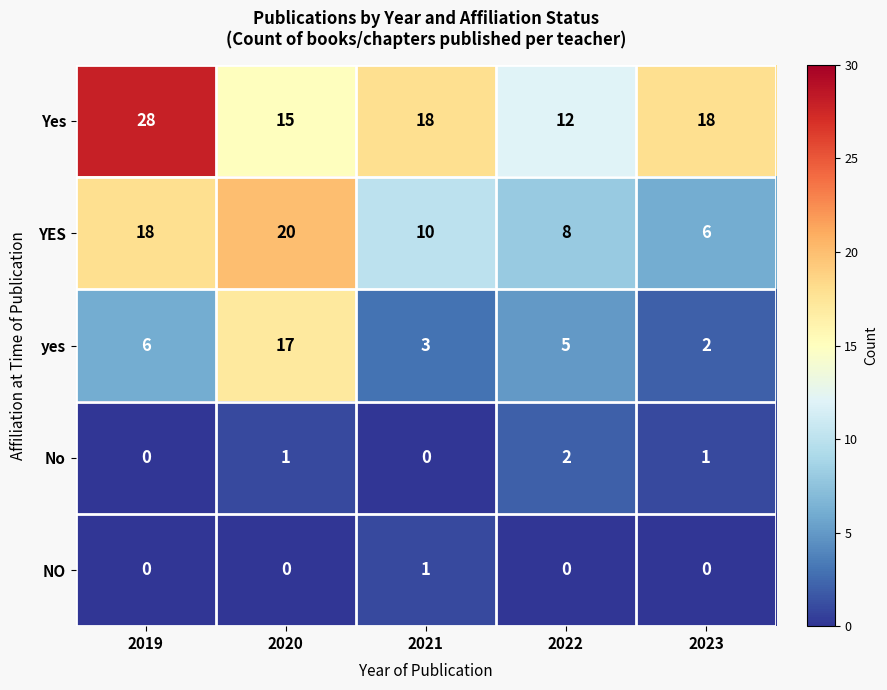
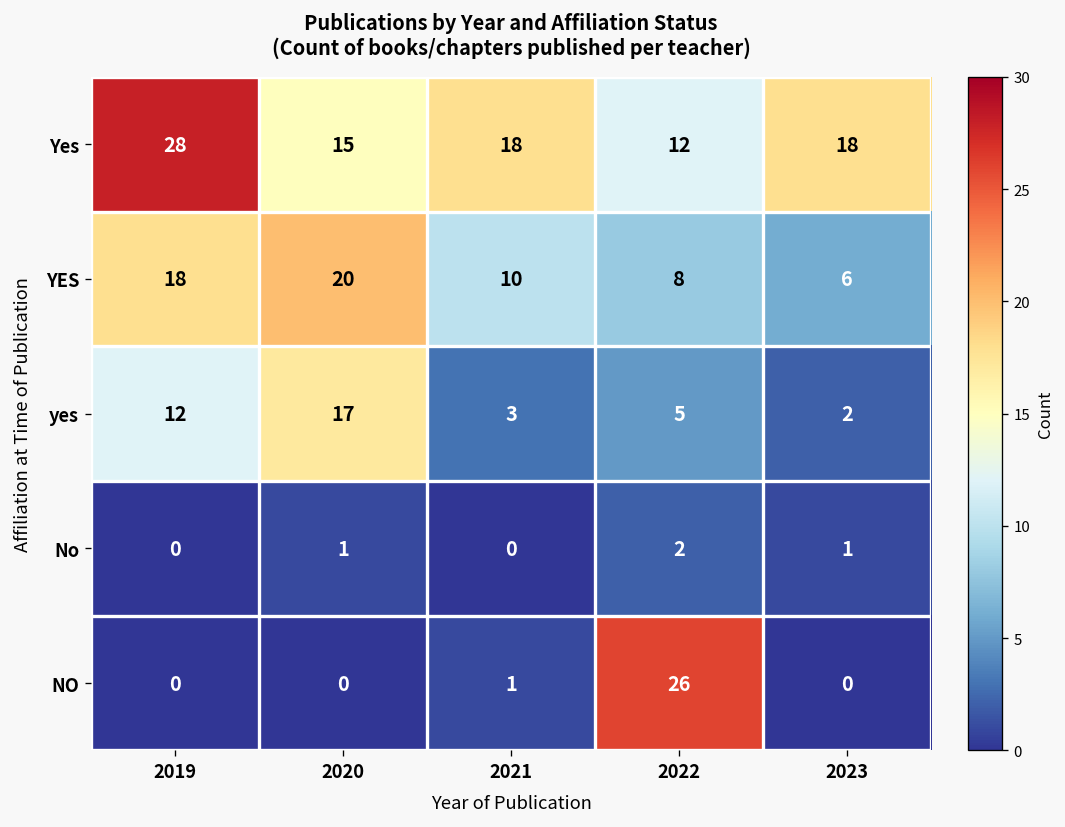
yes, 2019: 6 -> 12
NO, 2022: 0 -> 26
